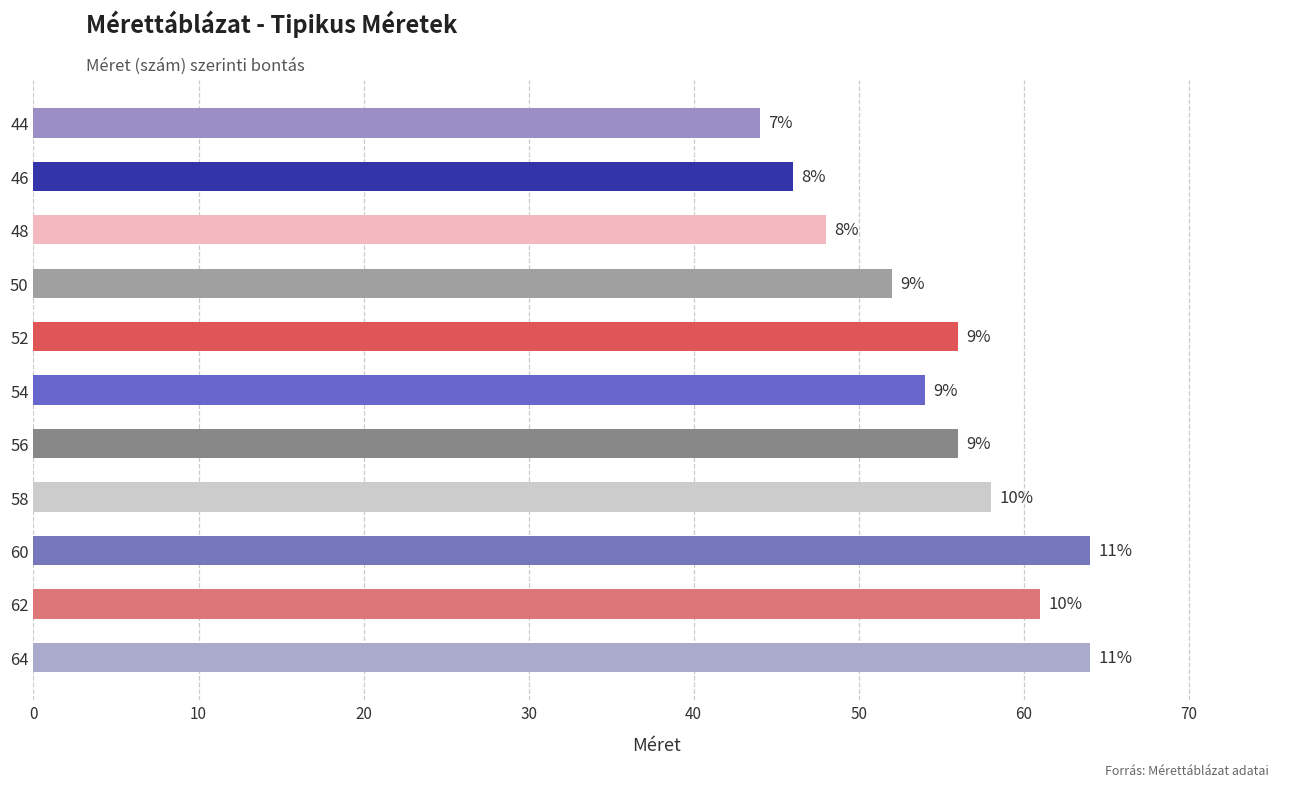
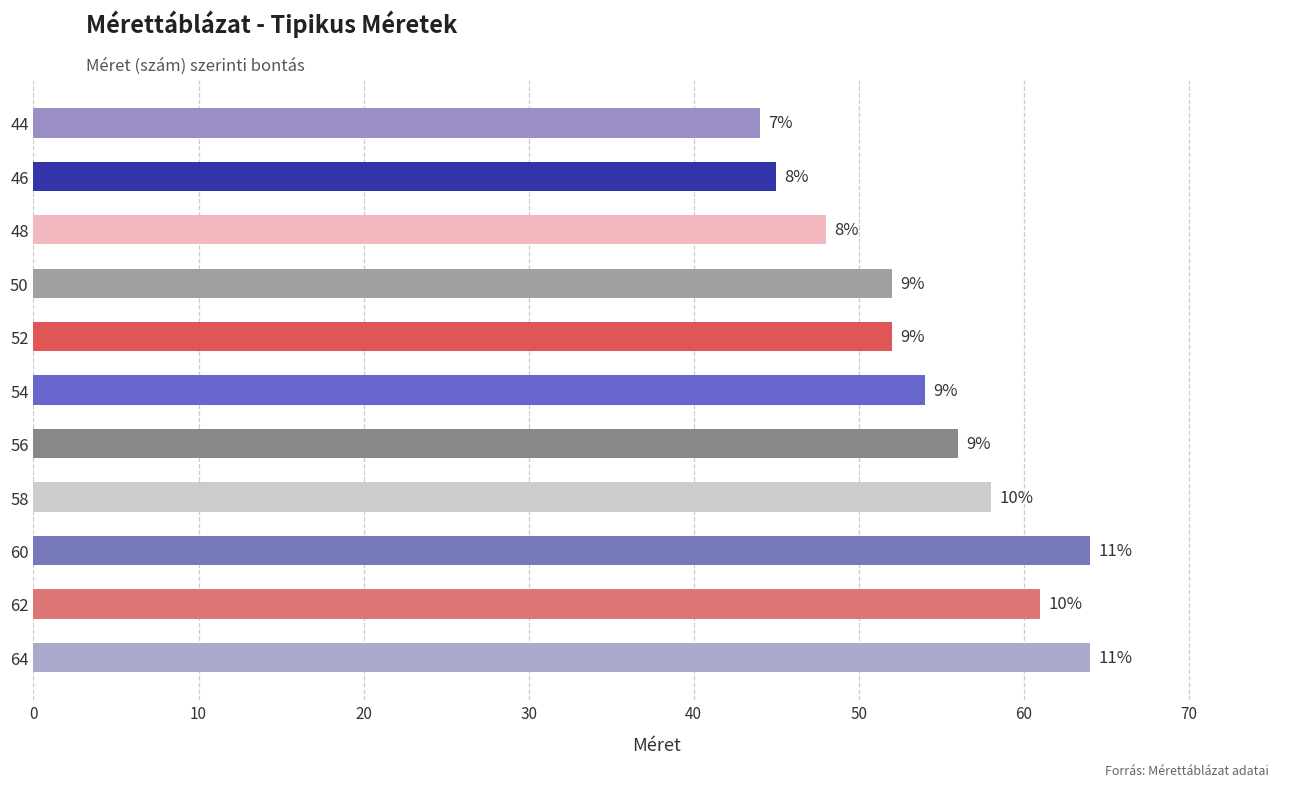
46: 46 -> 45
52: 56 -> 52
